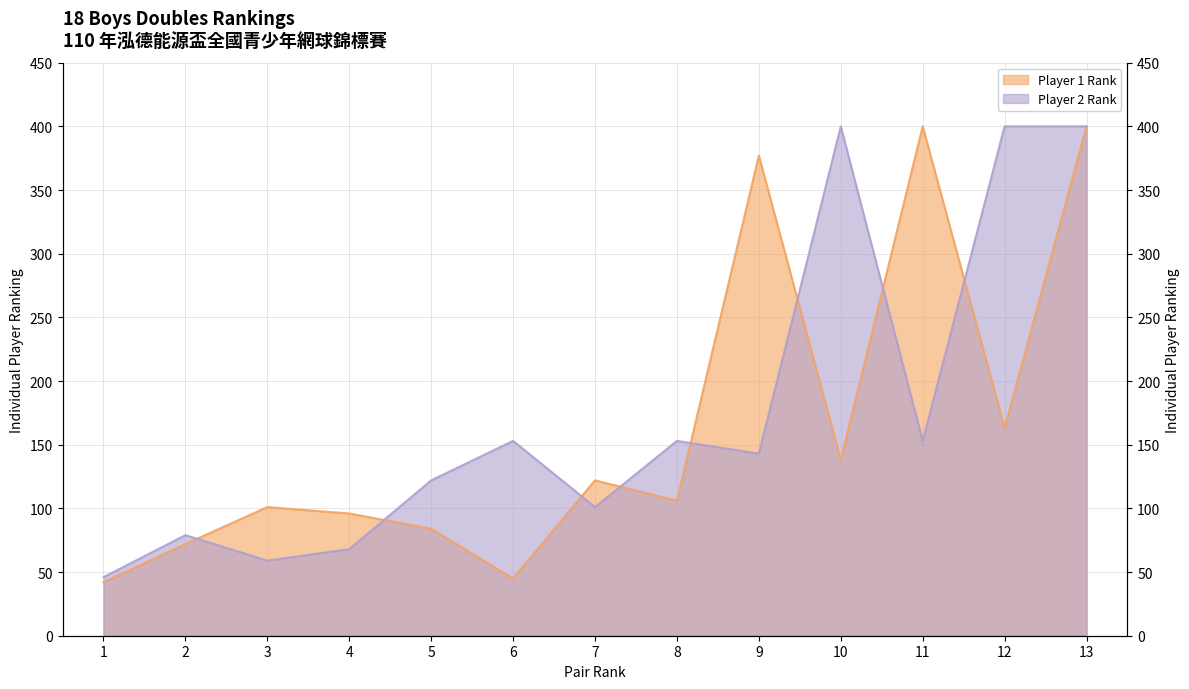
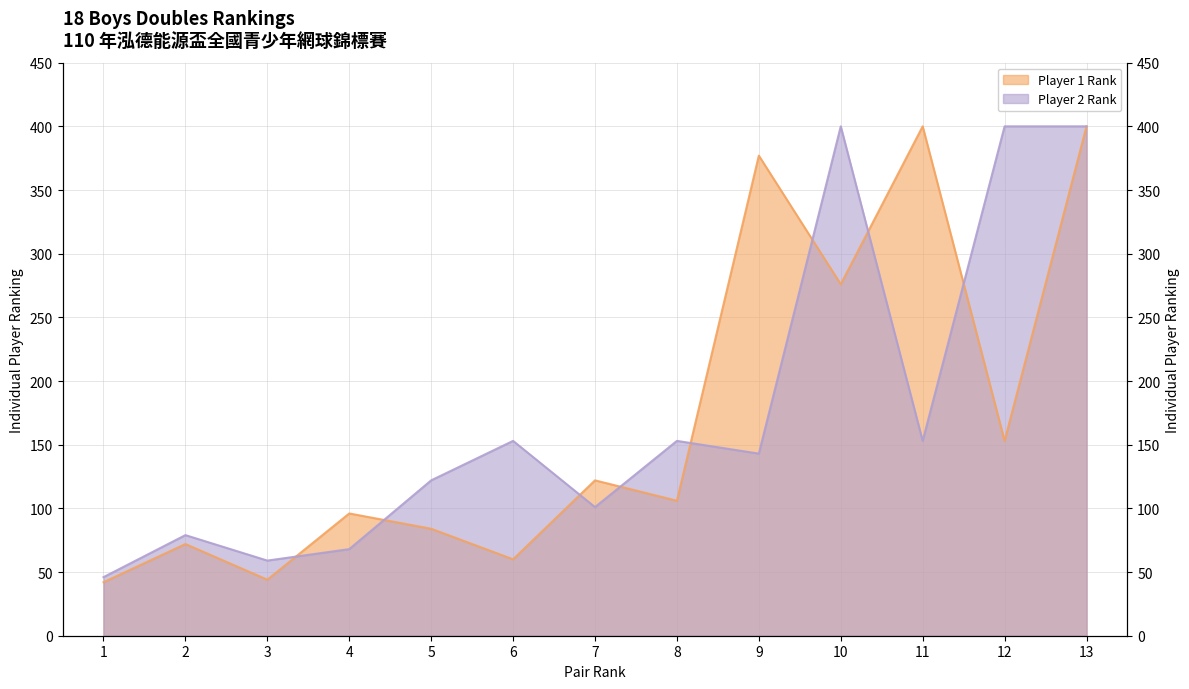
Player 1 Rank, 3: 101 -> 44
Player 1 Rank, 6: 45 -> 60
Player 1 Rank, 10: 138 -> 276
Player 1 Rank, 12: 163 -> 153
